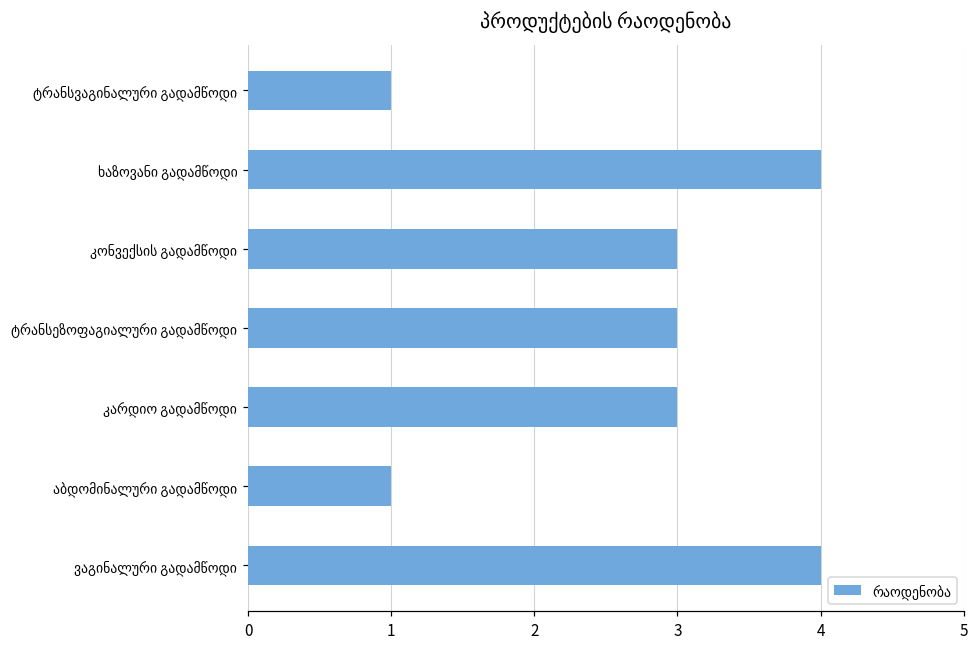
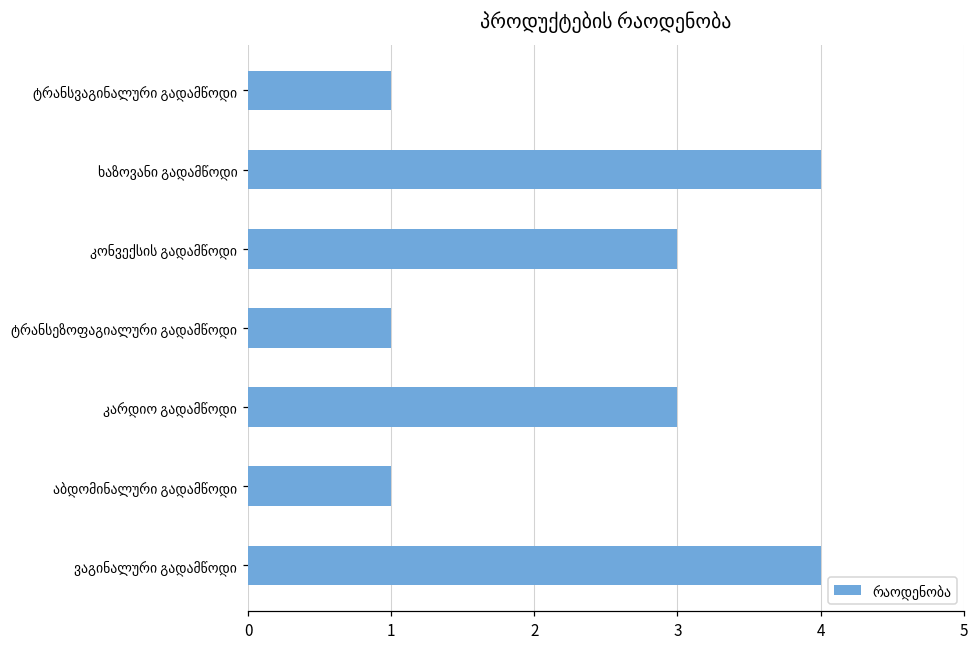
ტრანსეზოფაგიალური გადამწოდი: 3 -> 1
